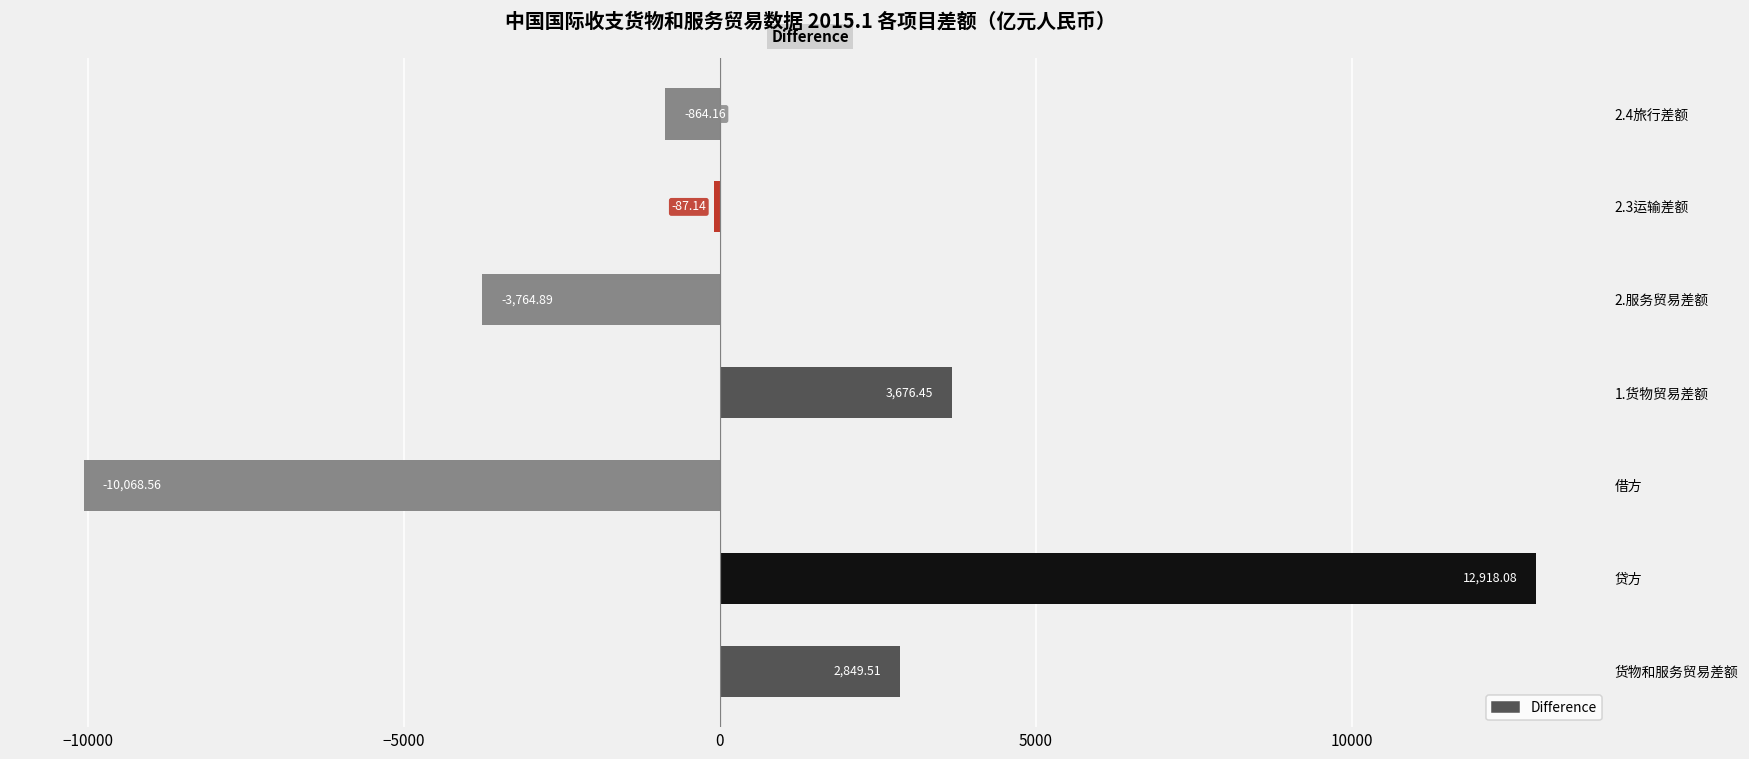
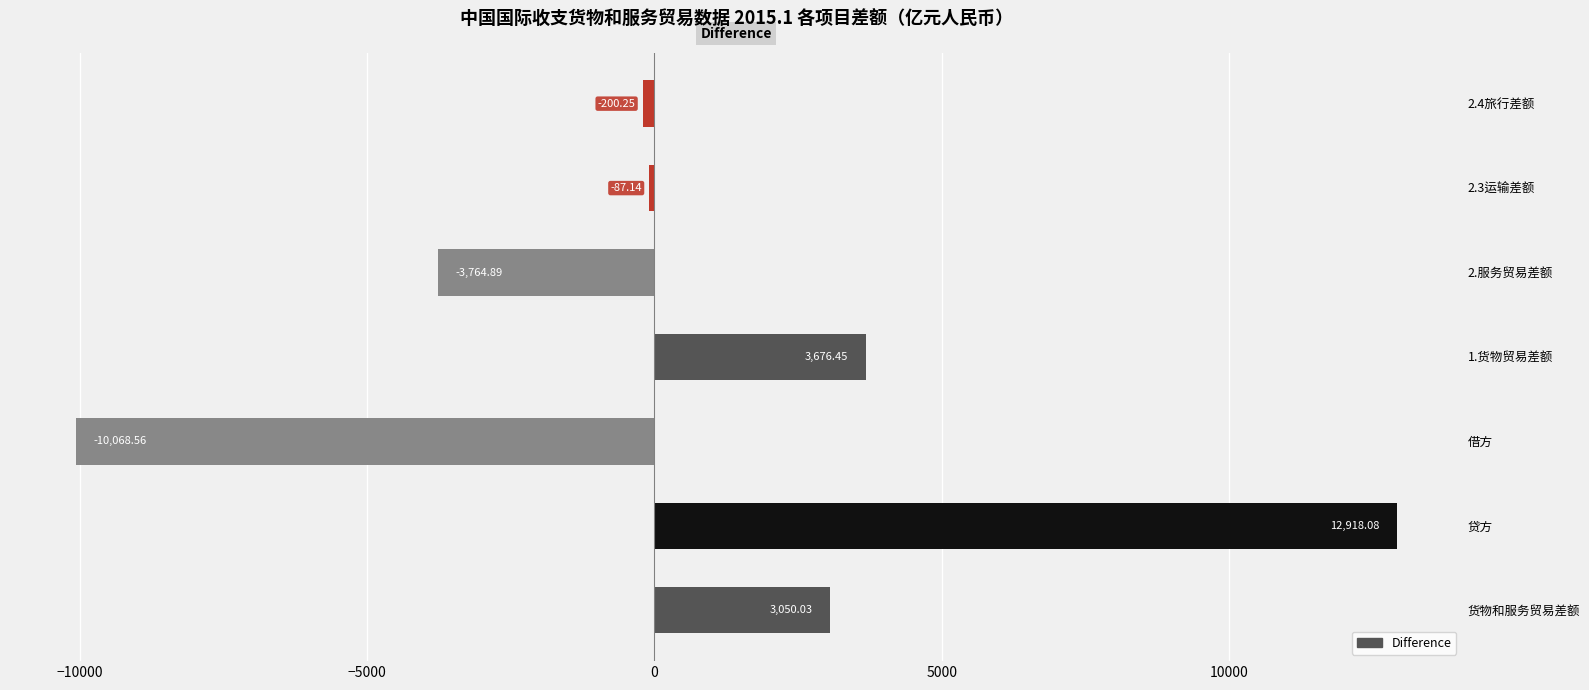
2.4旅行差额: -864.16 -> -200.25
货物和服务贸易差额: 2,849.51 -> 3,050.03
